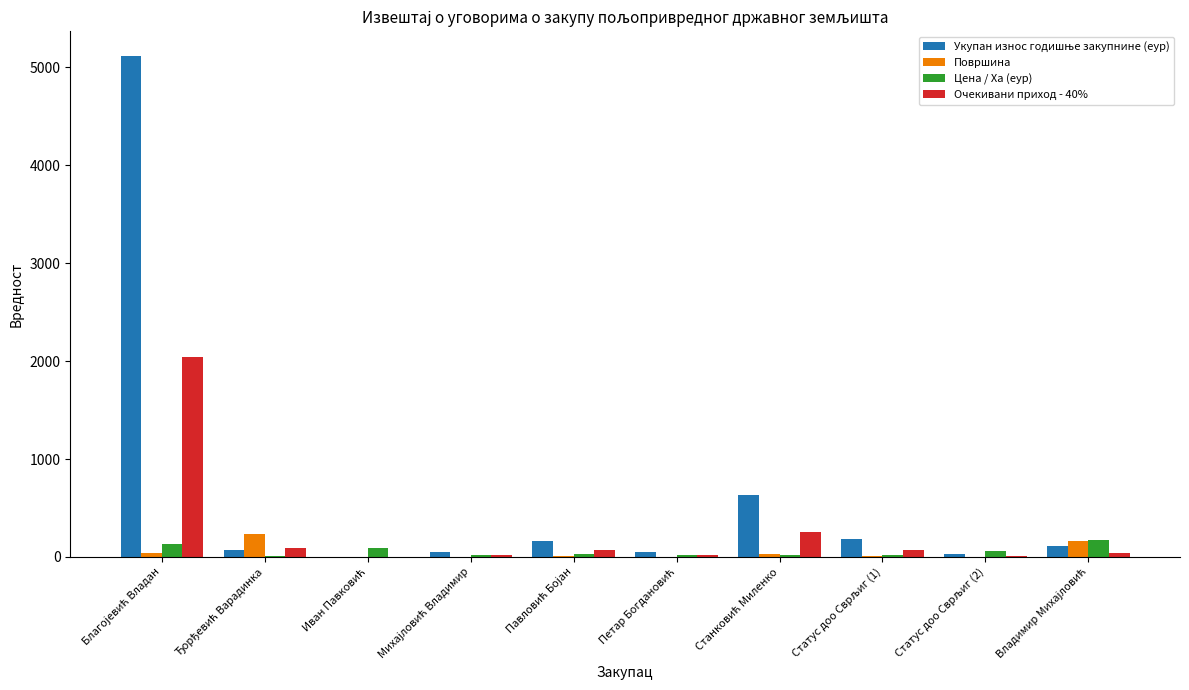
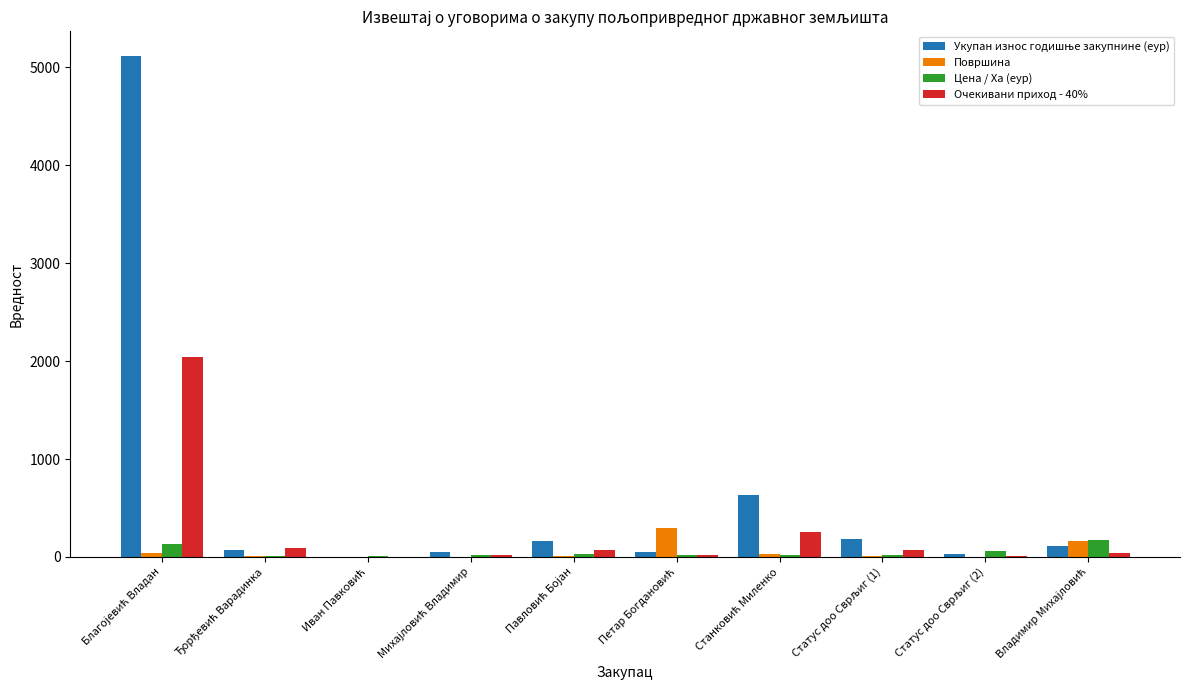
Површина, Ђорђевић Варадинка: 200 -> 0
Цена / Ха (еур), Иван Павковић: 100 -> 0
Површина, Петар Богдановић: 0 -> 300
